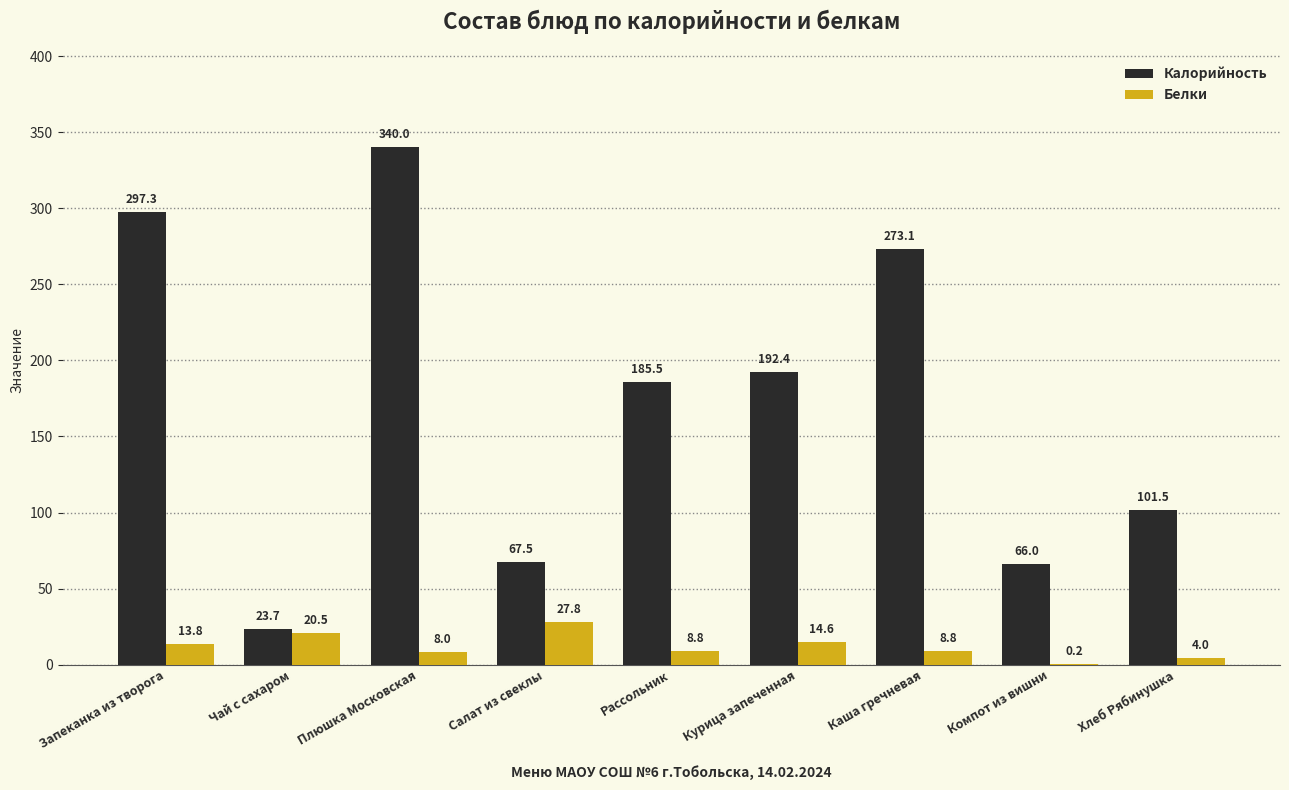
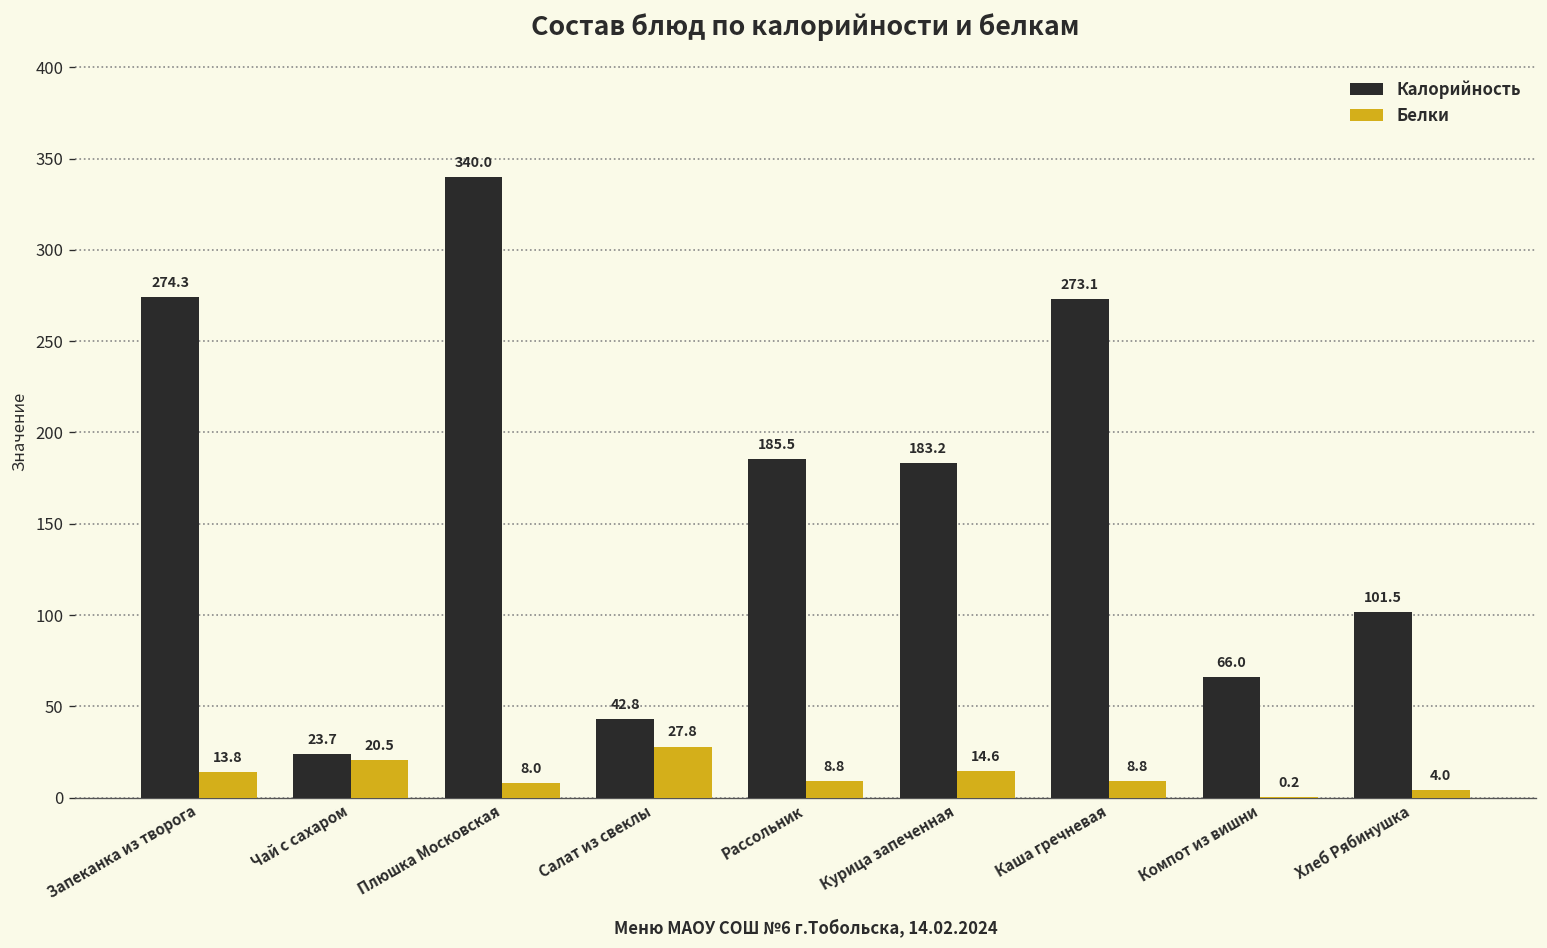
Калорийность, Запеканка из творога: 297.3 -> 274.3
Калорийность, Салат из свеклы: 67.5 -> 42.8
Калорийность, Курица запеченная: 192.4 -> 183.2
